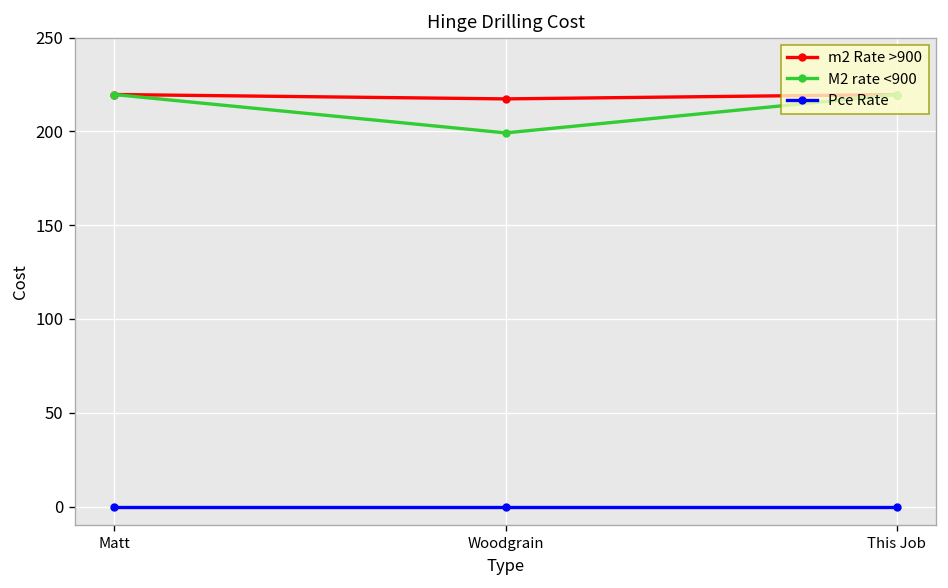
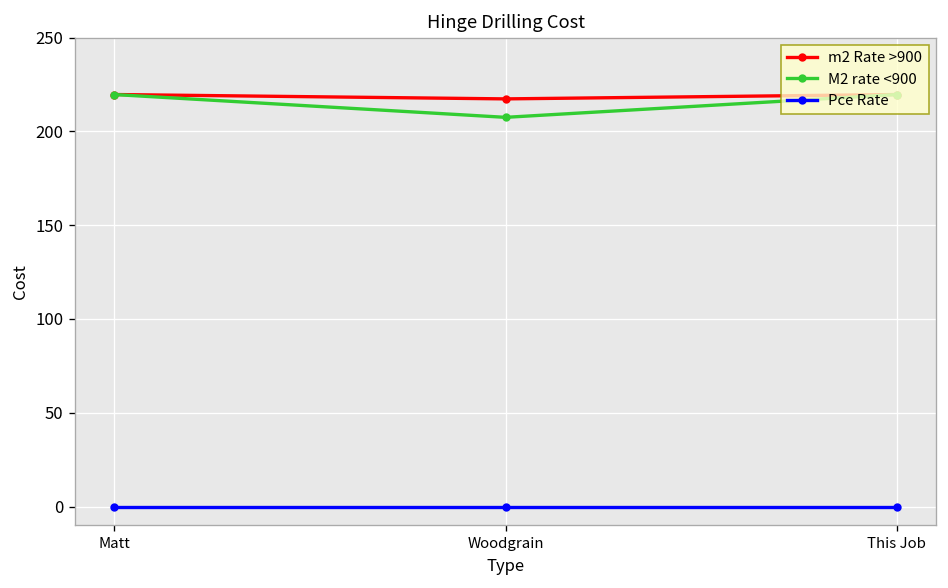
M2 rate <900, Woodgrain: 199 -> 207
